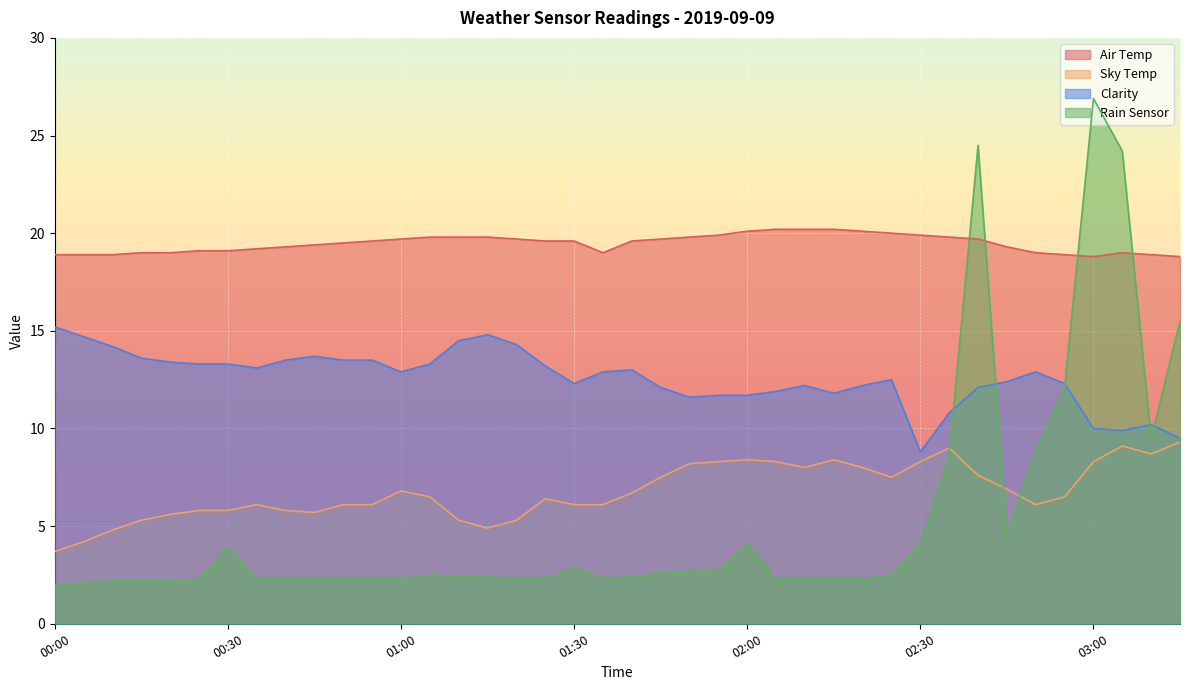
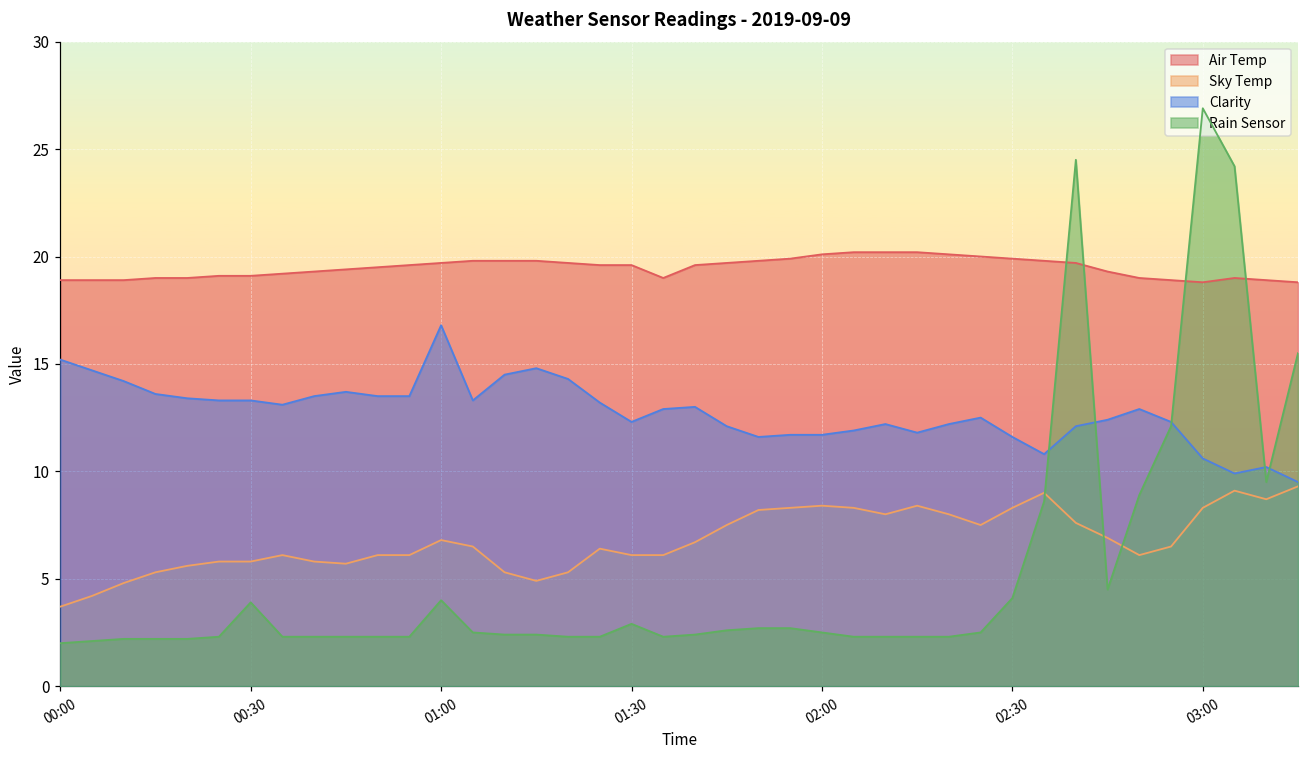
Clarity, 01:00: 12.9 -> 16.8
Rain Sensor, 01:00: 2.3 -> 4.0
Rain Sensor, 02:00: 4.1 -> 2.5
Clarity, 02:30: 8.8 -> 11.6
Clarity, 03:00: 10.0 -> 10.6
